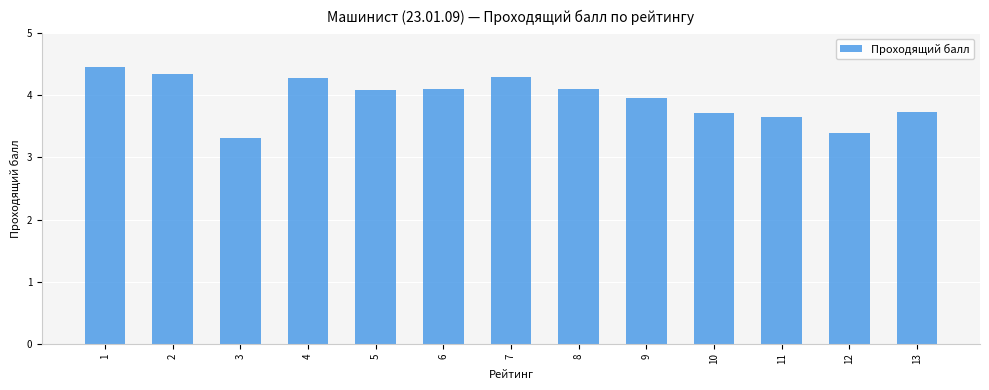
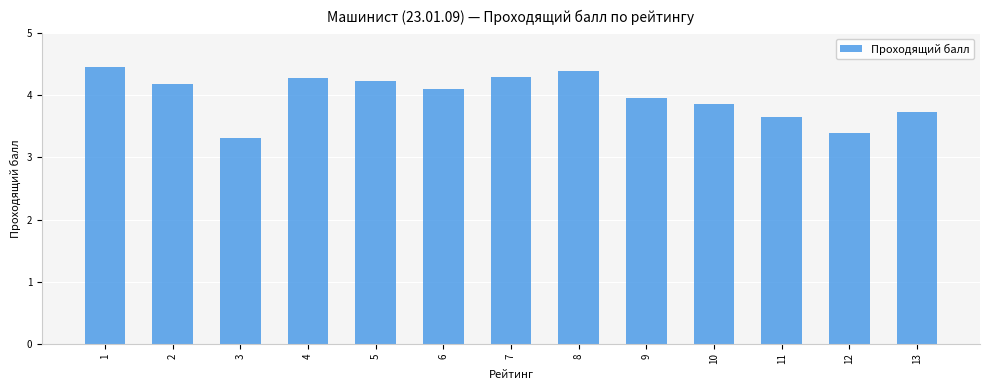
2: 4.4 -> 4.2
5: 4.1 -> 4.2
8: 4.1 -> 4.4
10: 3.7 -> 3.9
